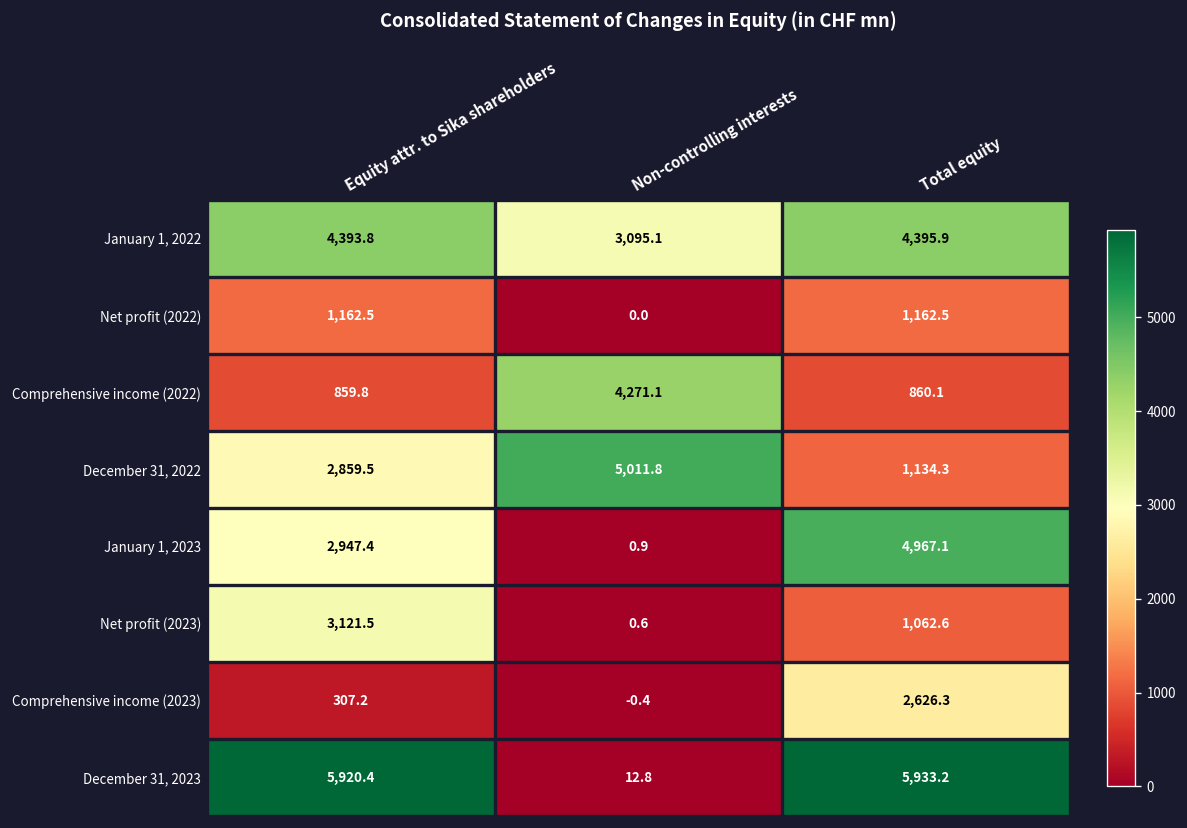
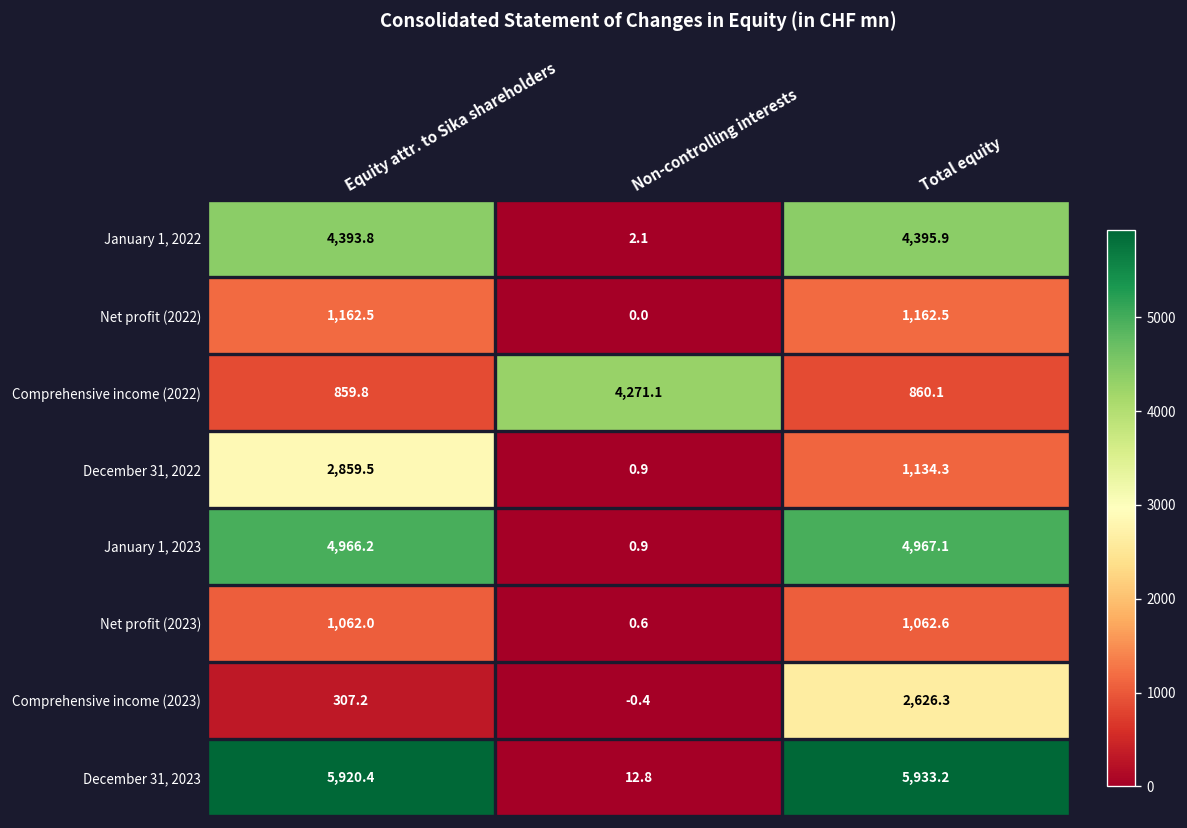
January 1, 2022, Non-controlling interests: 3,095.1 -> 2.1
December 31, 2022, Non-controlling interests: 5,011.8 -> 0.9
January 1, 2023, Equity attr. to Sika shareholders: 2,947.4 -> 4,966.2
Net profit (2023), Equity attr. to Sika shareholders: 3,121.5 -> 1,062.0
